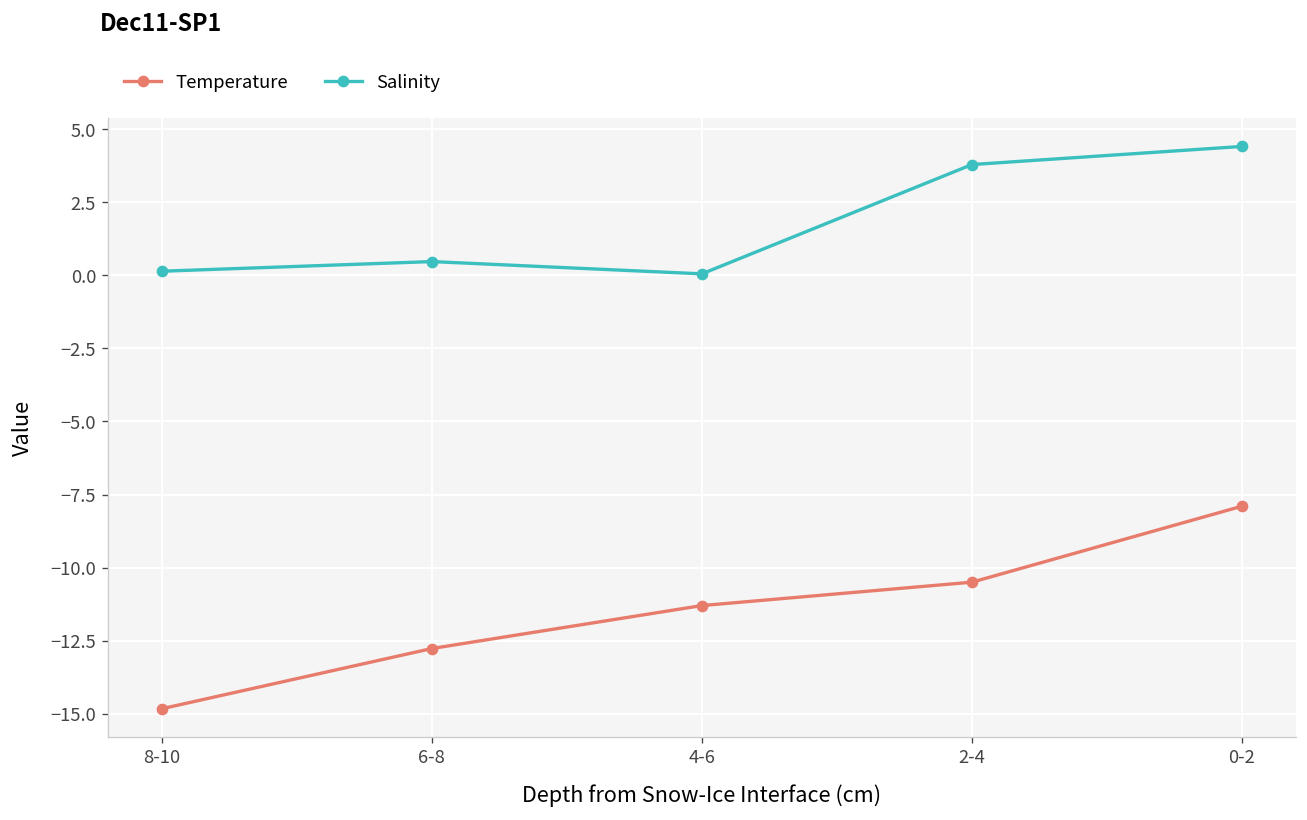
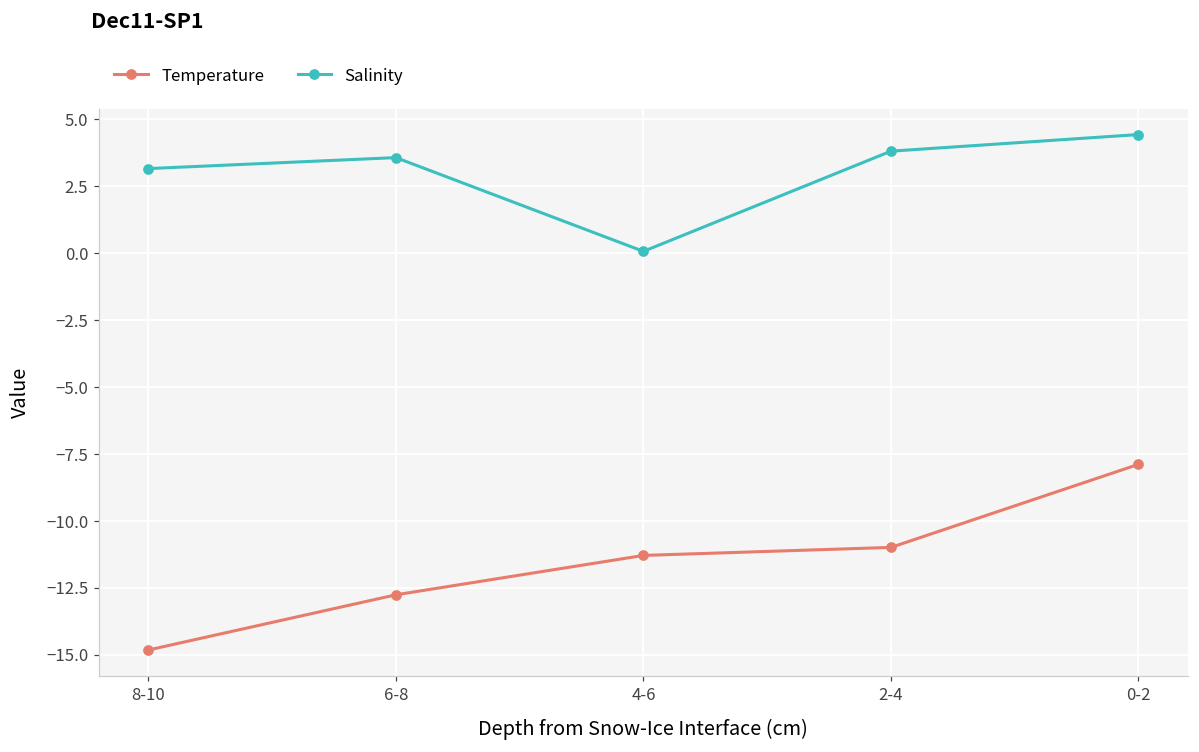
Salinity, 8-10: 0.1 -> 3.1
Salinity, 6-8: 0.5 -> 3.6
Temperature, 2-4: -10.5 -> -11.0
